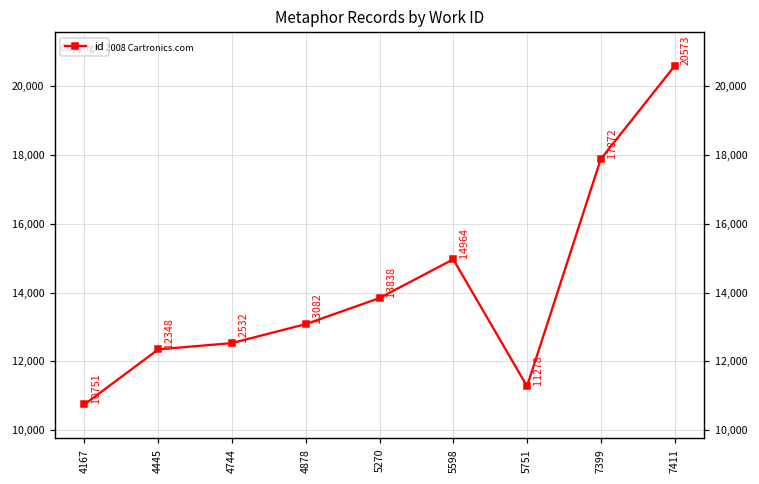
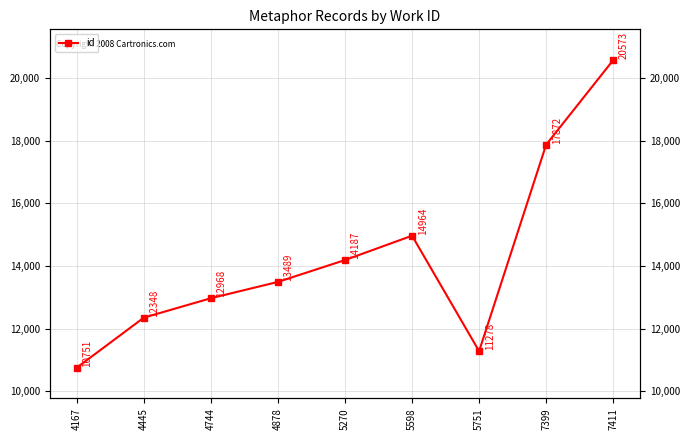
4744: 12532 -> 12968
4878: 13082 -> 13489
5270: 13838 -> 14187
